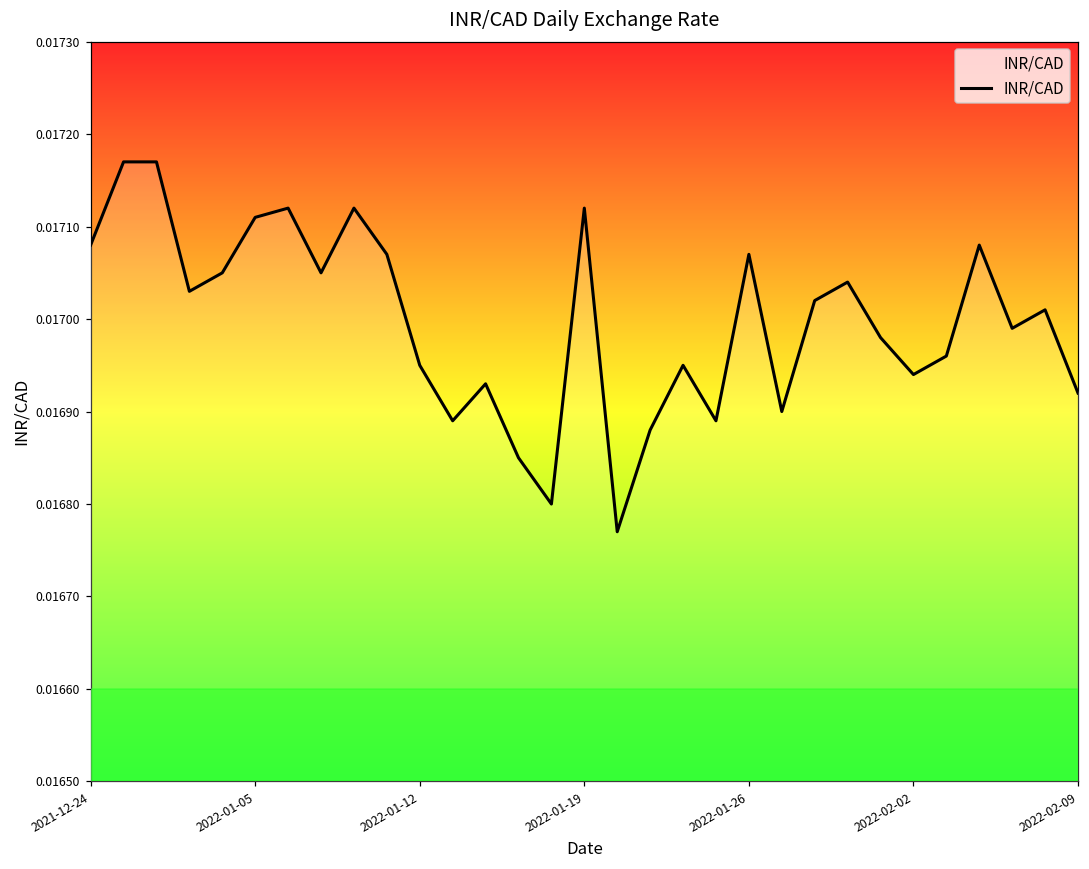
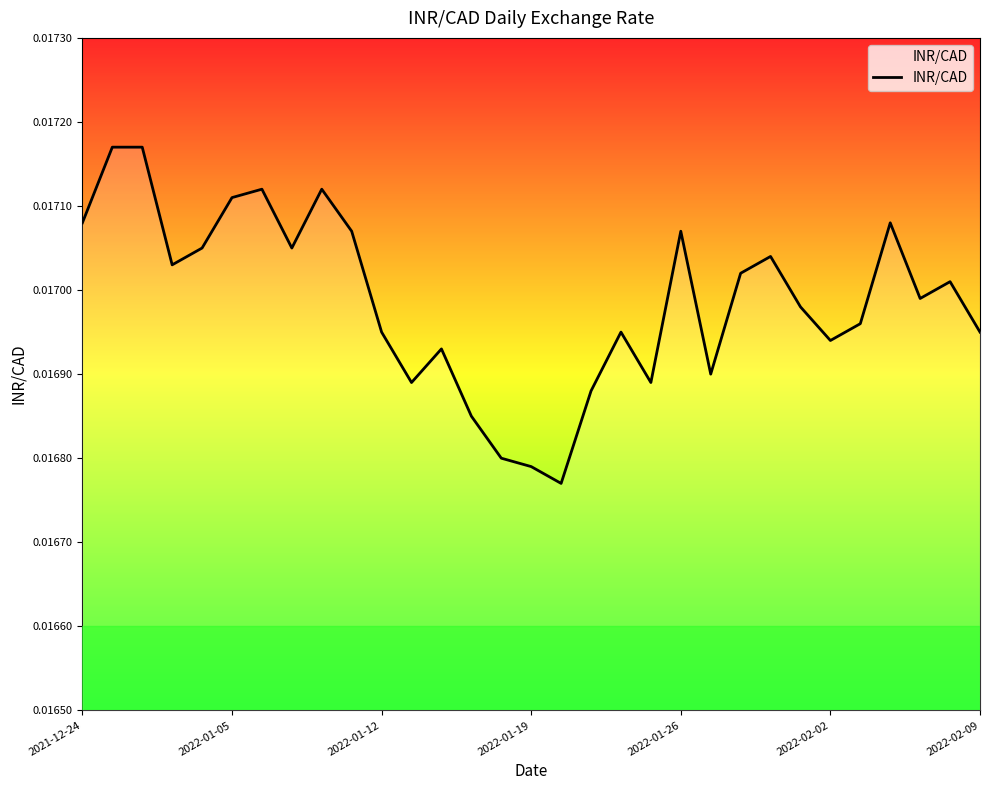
2022-01-19: 0.01712 -> 0.01679
2022-02-09: 0.01692 -> 0.01695
